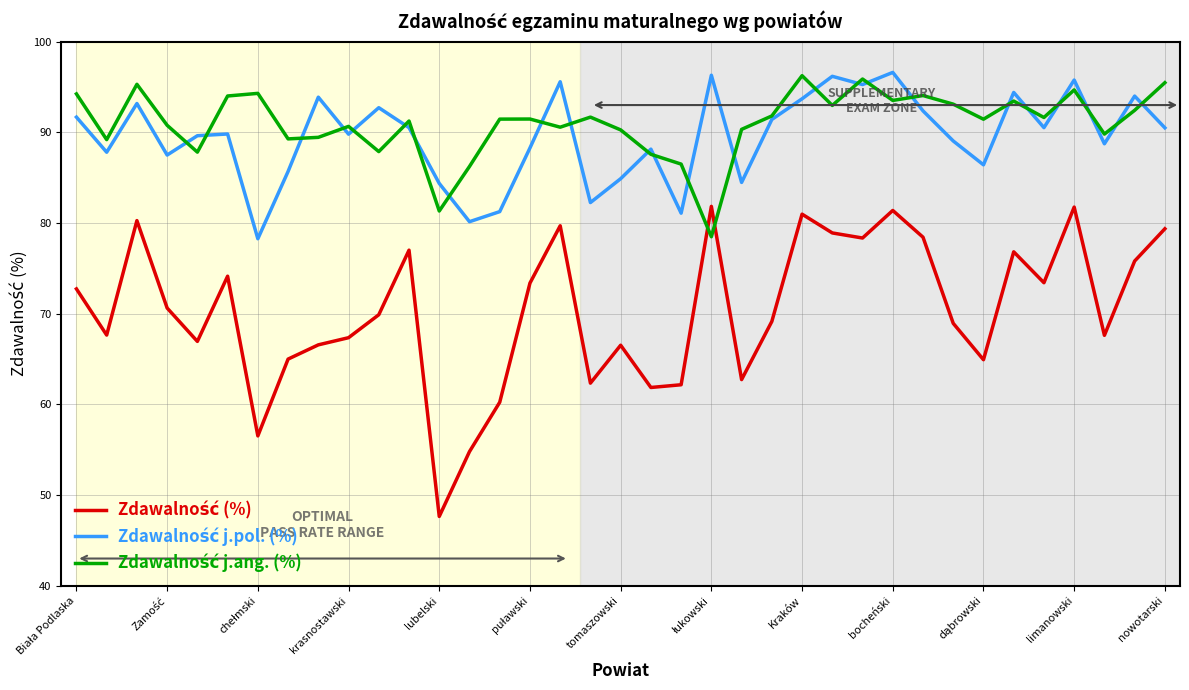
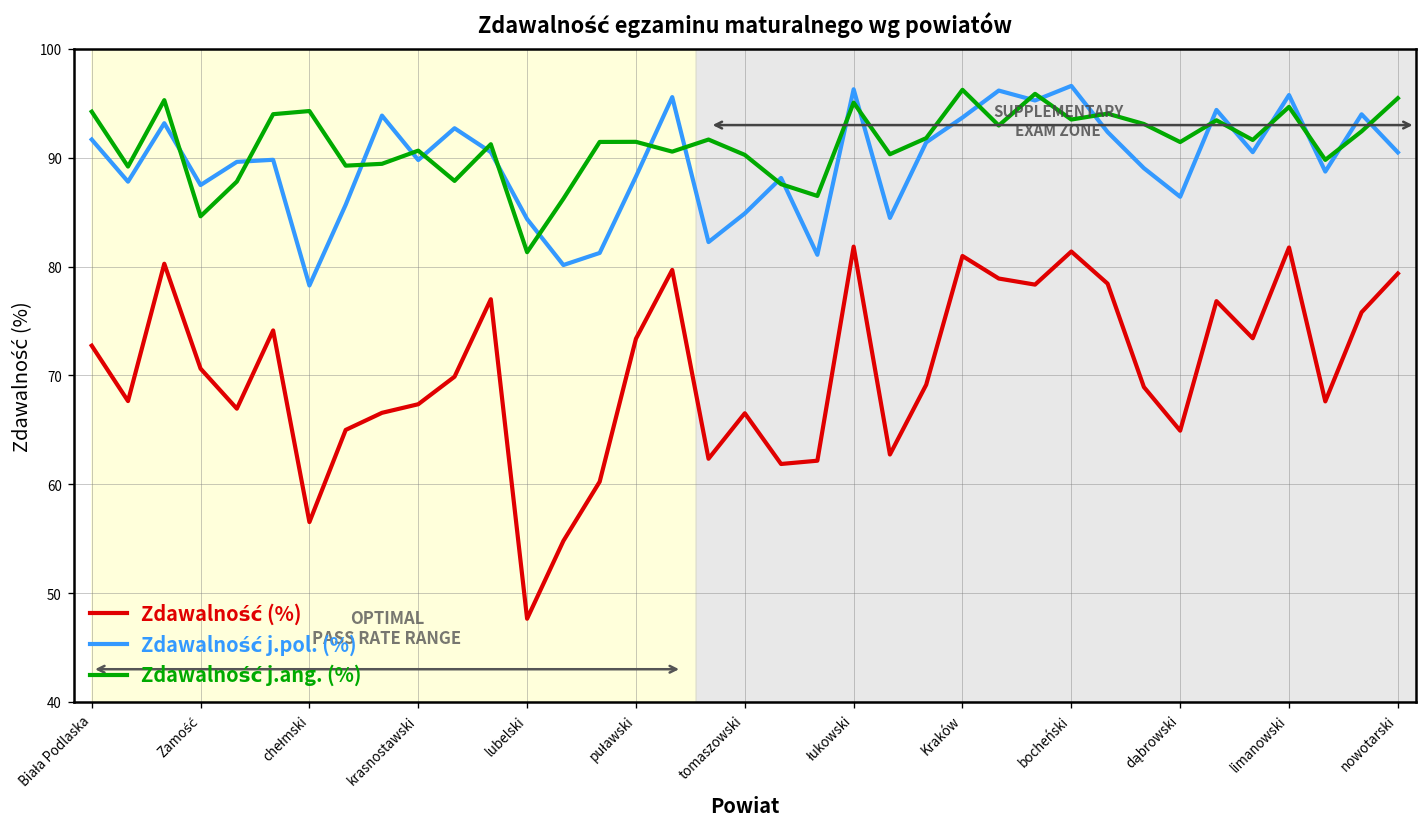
Zdawalność j.ang. (%), Zamość: 91 -> 85
Zdawalność j.ang. (%), łukowski: 78 -> 95
